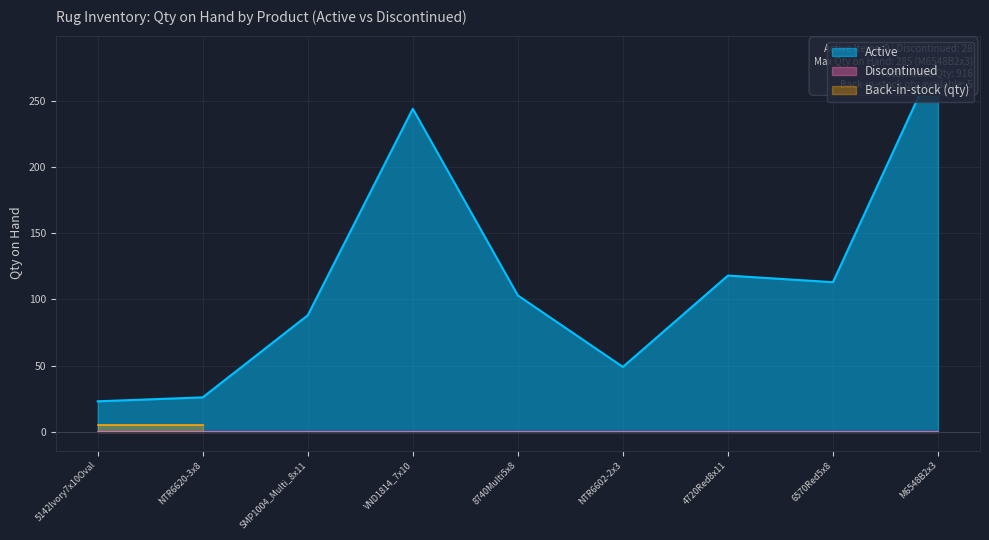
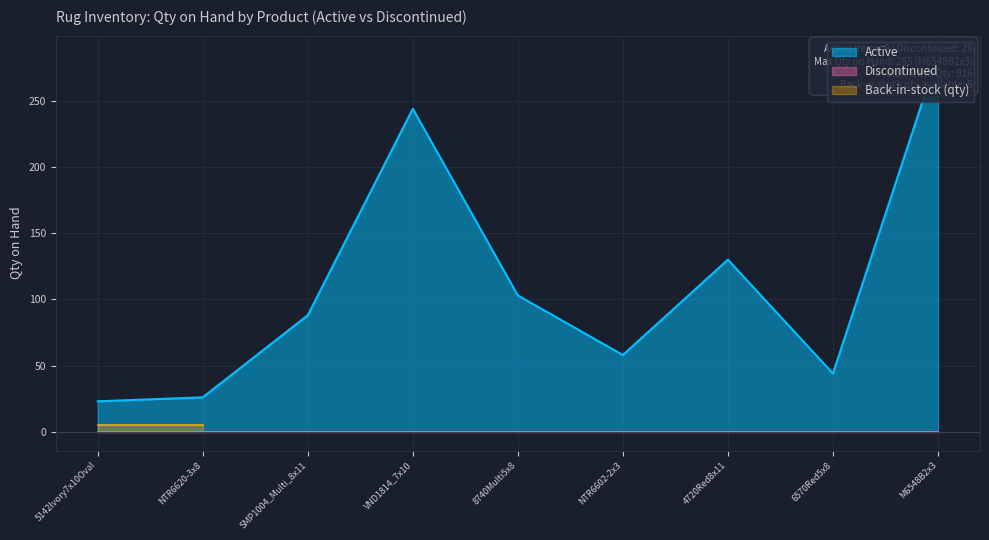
Active, NTR6602-2x3: 49 -> 58
Active, 4720Red8x11: 118 -> 130
Active, 6570Red5x8: 113 -> 44
